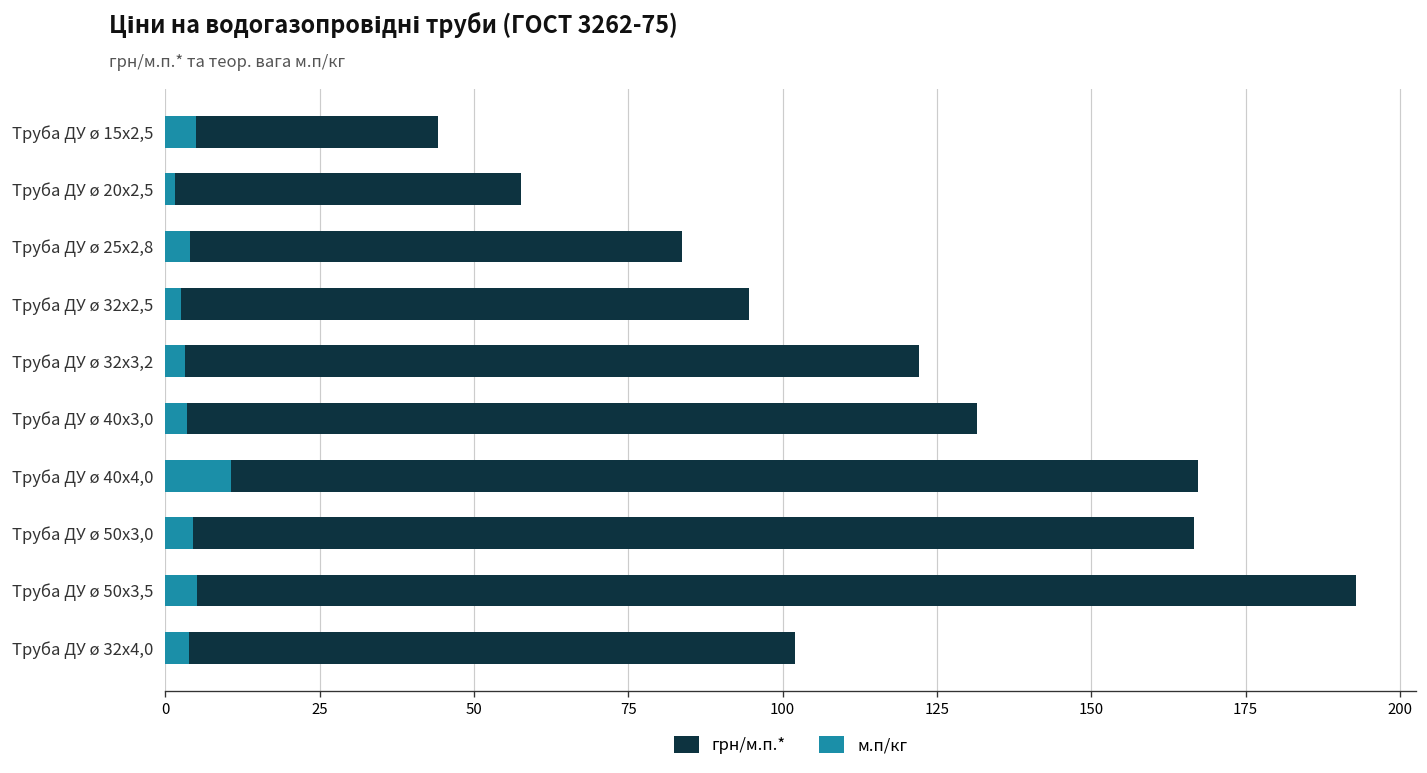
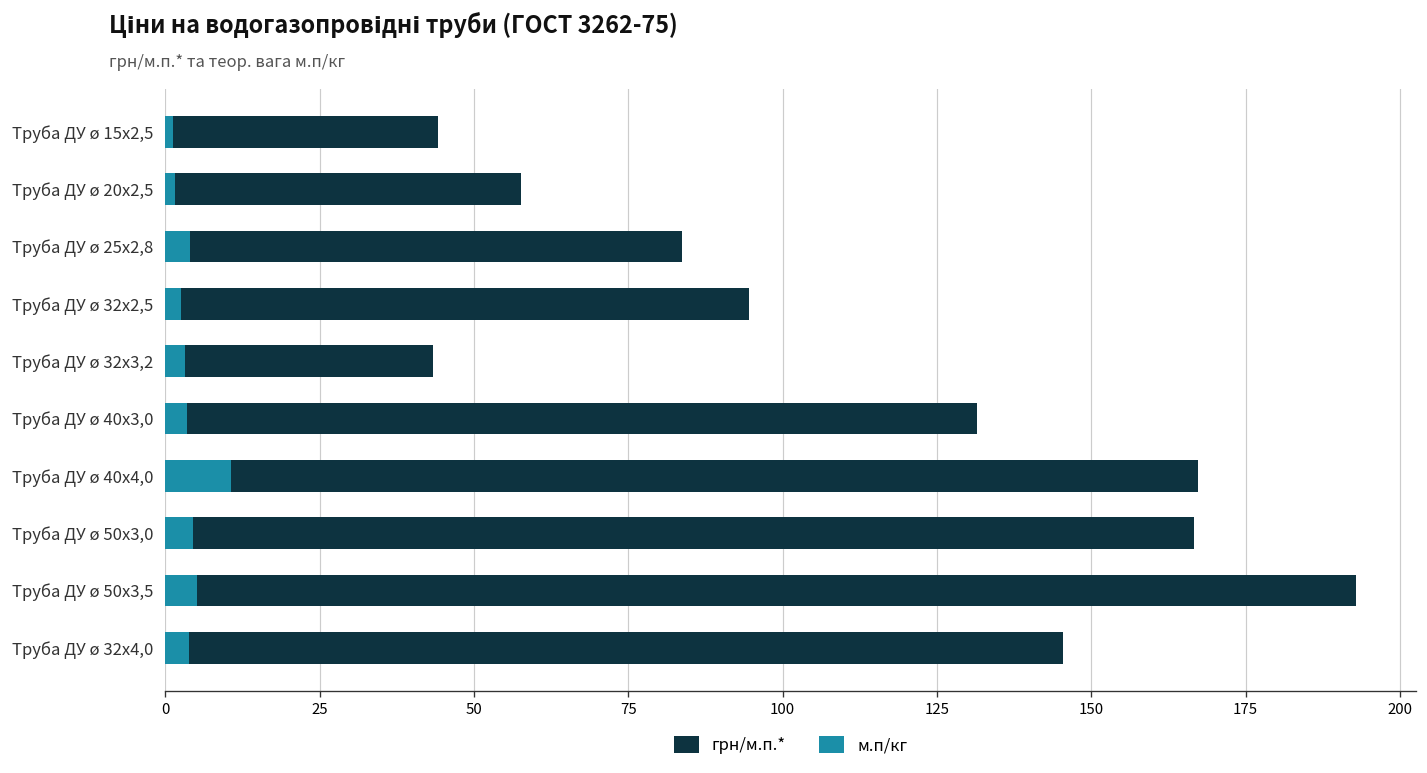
м.п/кг, Труба ДУ ø 15х2,5: 5 -> 1
грн/м.п.*, Труба ДУ ø 32х3,2: 122 -> 43
грн/м.п.*, Труба ДУ ø 32х4,0: 102 -> 145
